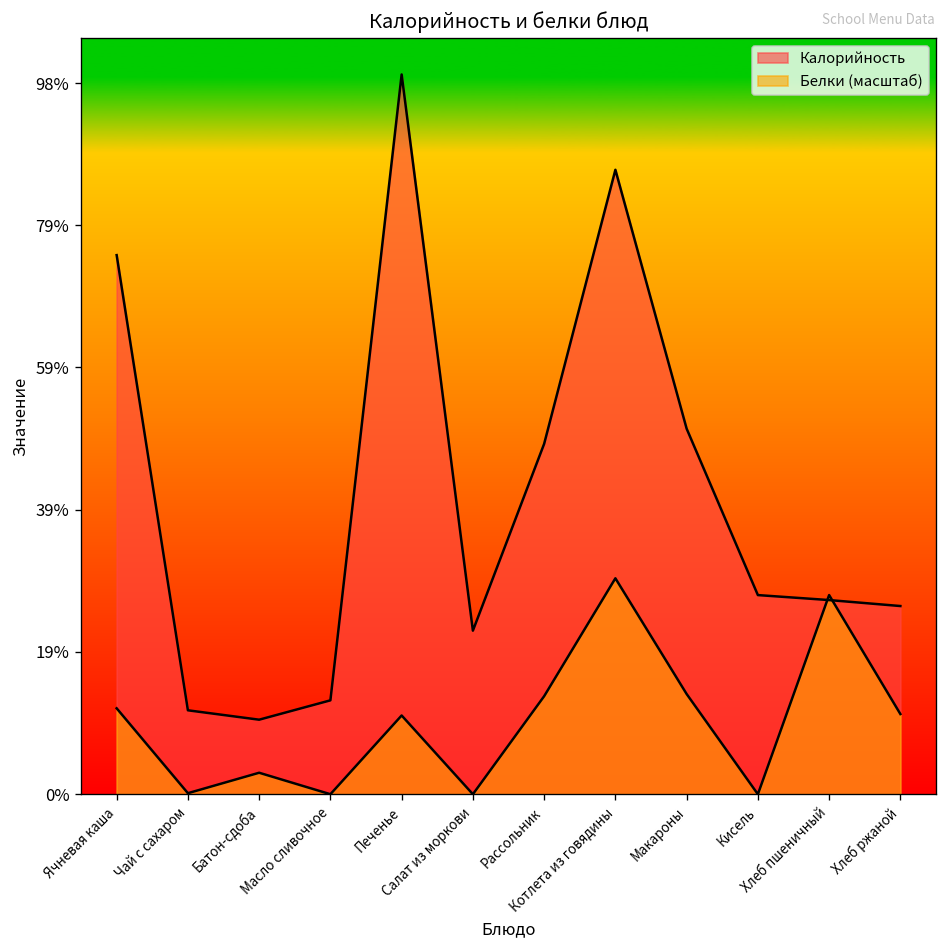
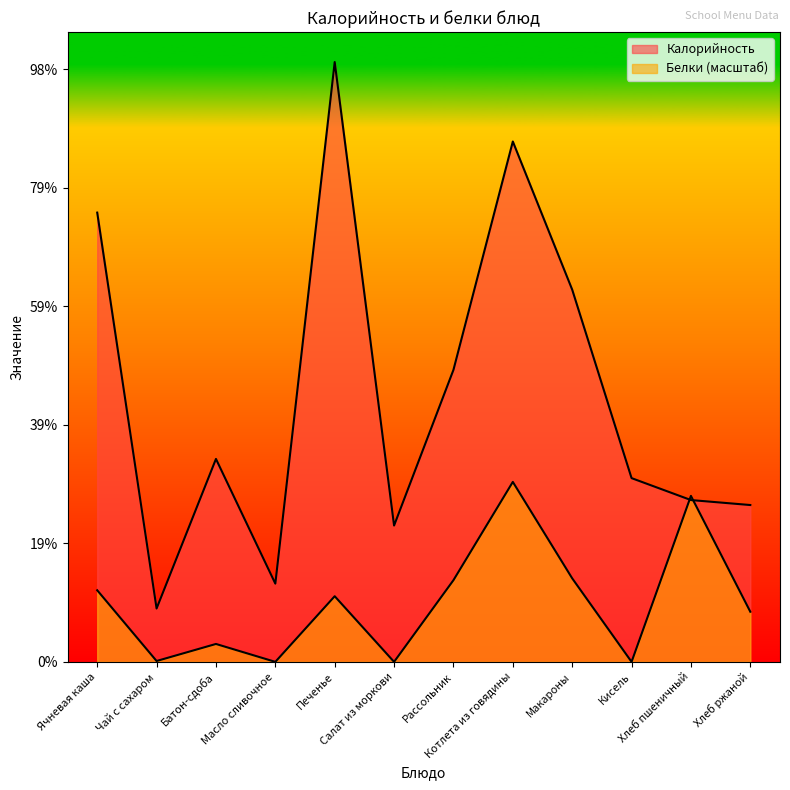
Калорийность, Чай с сахаром: 12% -> 9%
Калорийность, Батон-сдоба: 10% -> 34%
Калорийность, Макароны: 50% -> 62%
Калорийность, Кисель: 27% -> 30%
Белки (масштаб), Хлеб ржаной: 11% -> 8%
